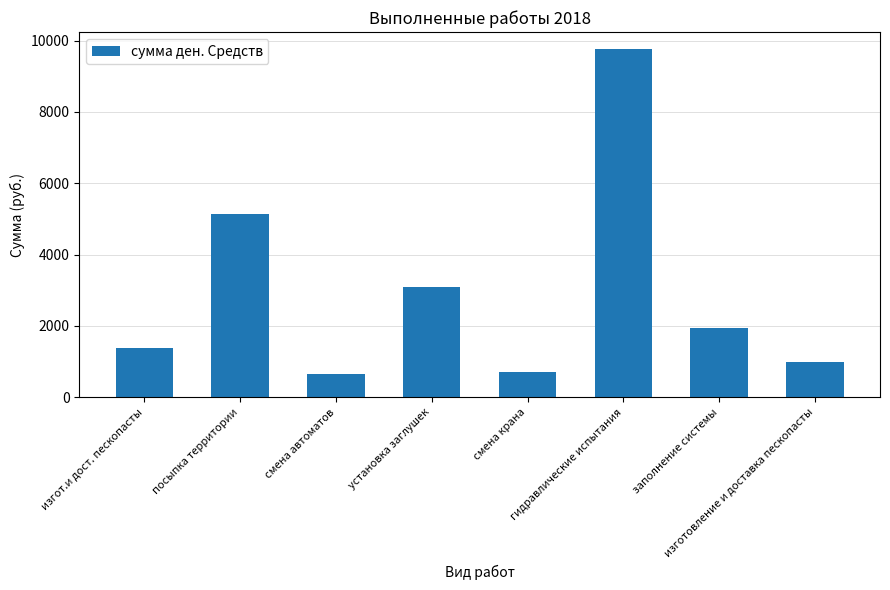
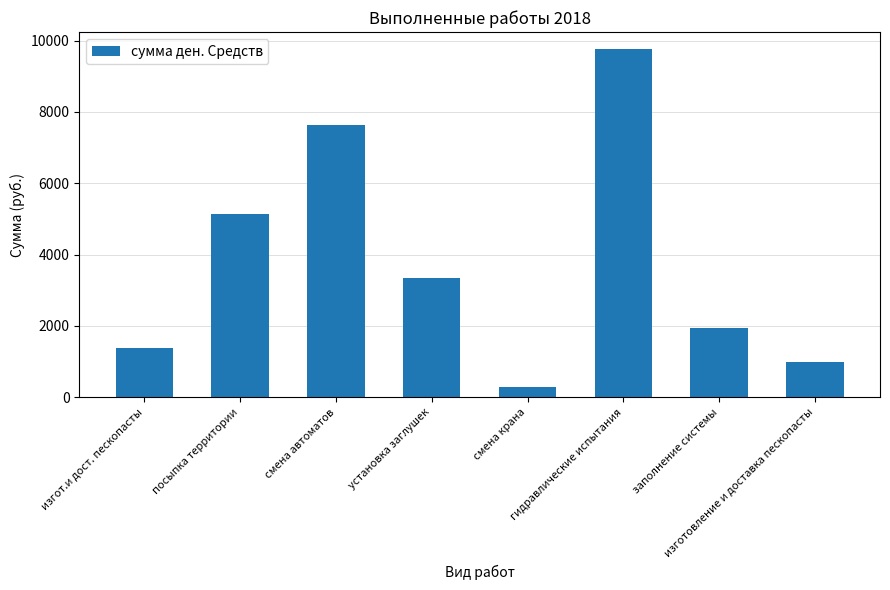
смена автоматов: 700 -> 7600
установка заглушек: 3100 -> 3400
смена крана: 700 -> 300
